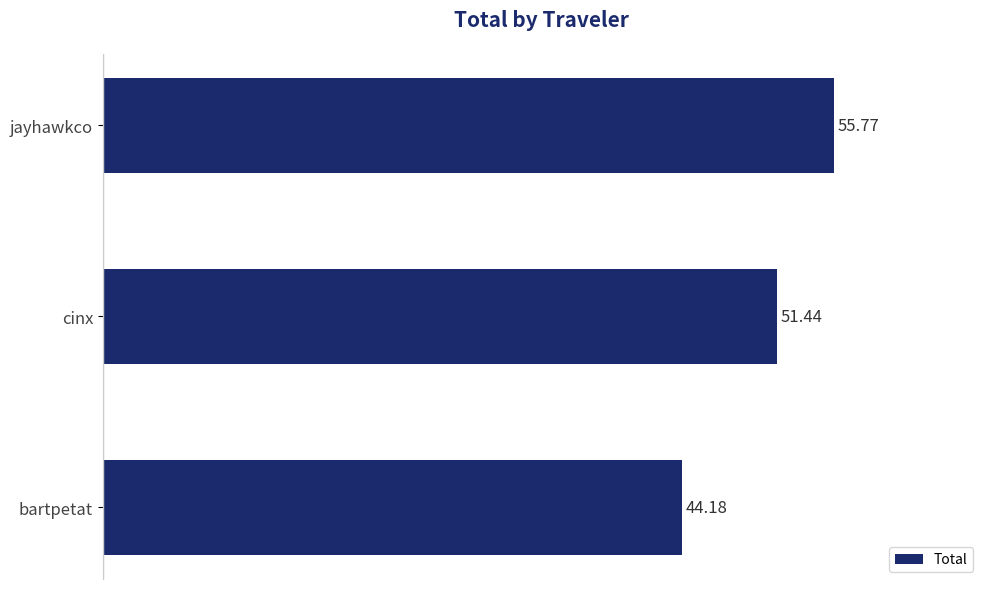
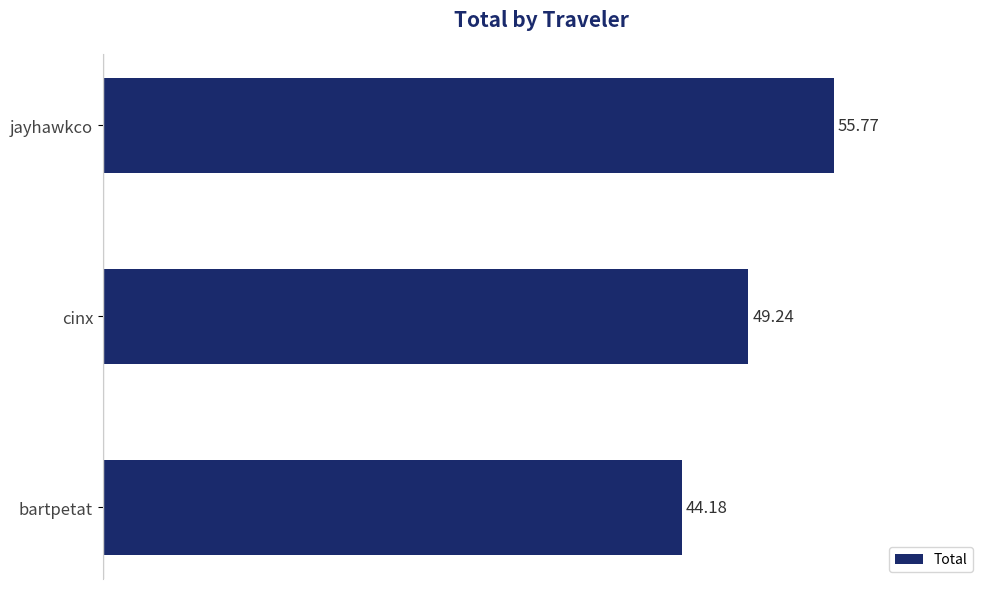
cinx: 51.44 -> 49.24
